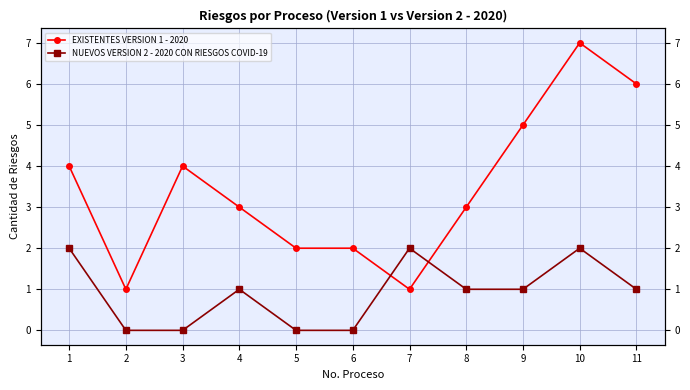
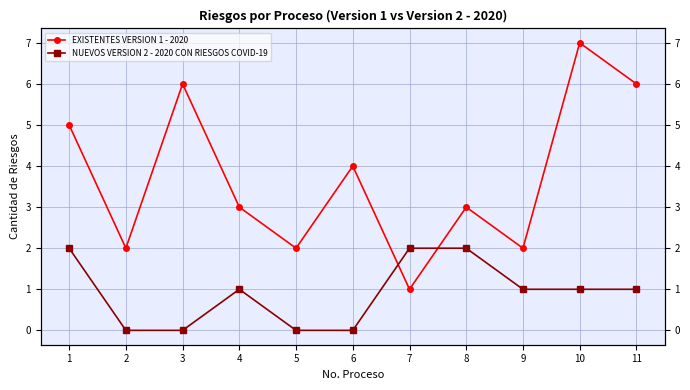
EXISTENTES VERSION 1 - 2020, 1: 4 -> 5
EXISTENTES VERSION 1 - 2020, 2: 1 -> 2
EXISTENTES VERSION 1 - 2020, 3: 4 -> 6
EXISTENTES VERSION 1 - 2020, 6: 2 -> 4
NUEVOS VERSION 2 - 2020 CON RIESGOS COVID-19, 8: 1 -> 2
EXISTENTES VERSION 1 - 2020, 9: 5 -> 2
NUEVOS VERSION 2 - 2020 CON RIESGOS COVID-19, 10: 2 -> 1
